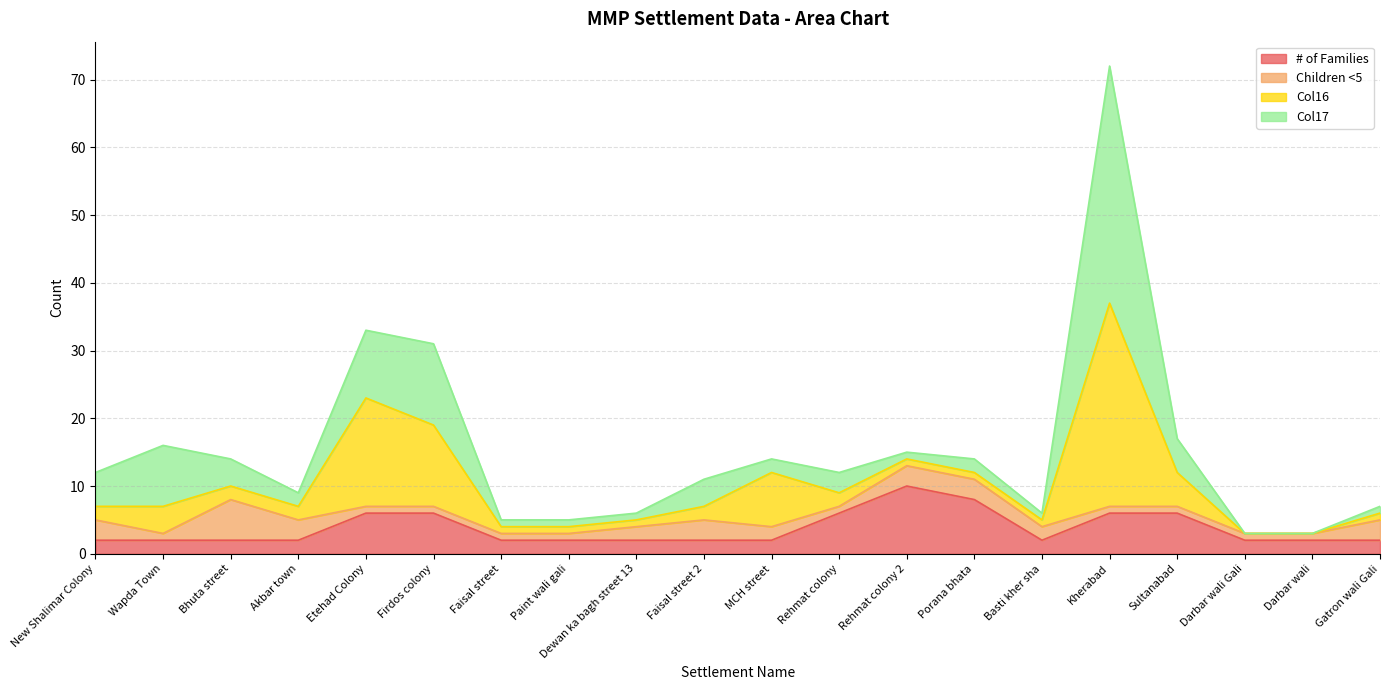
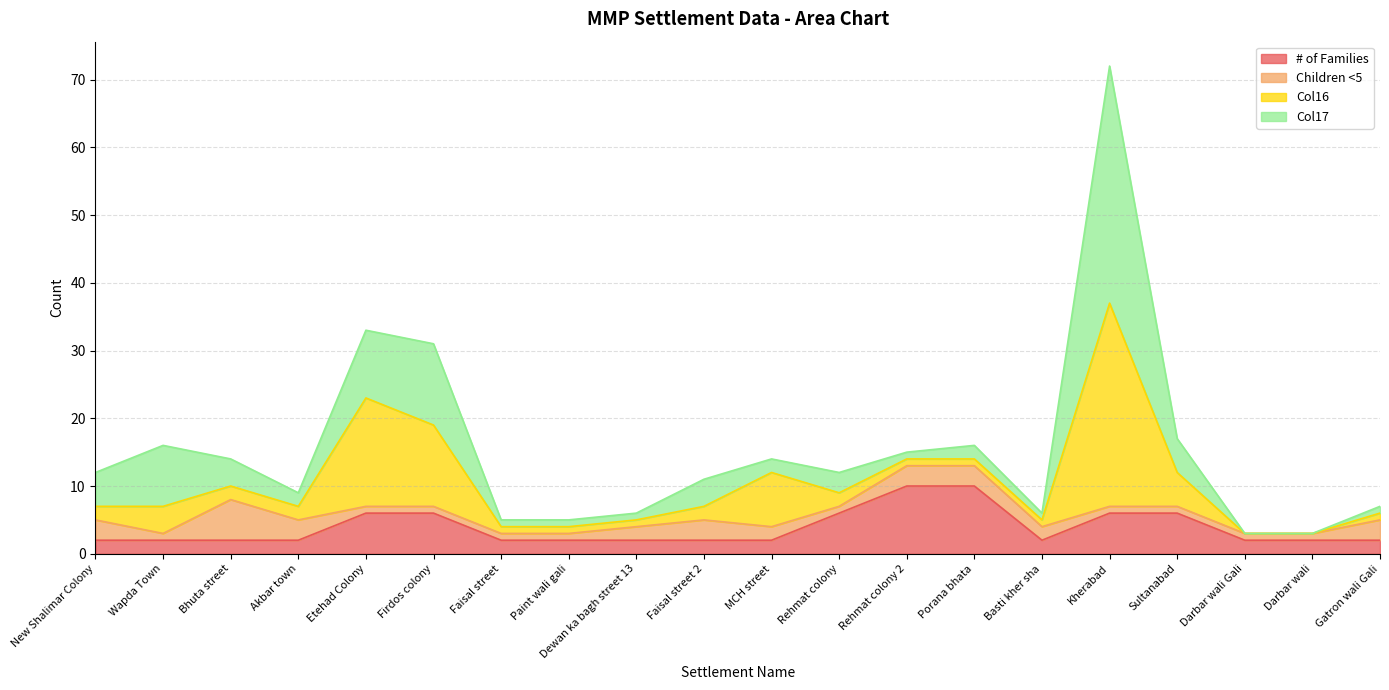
# of Families, Porana bhata: 8 -> 10
